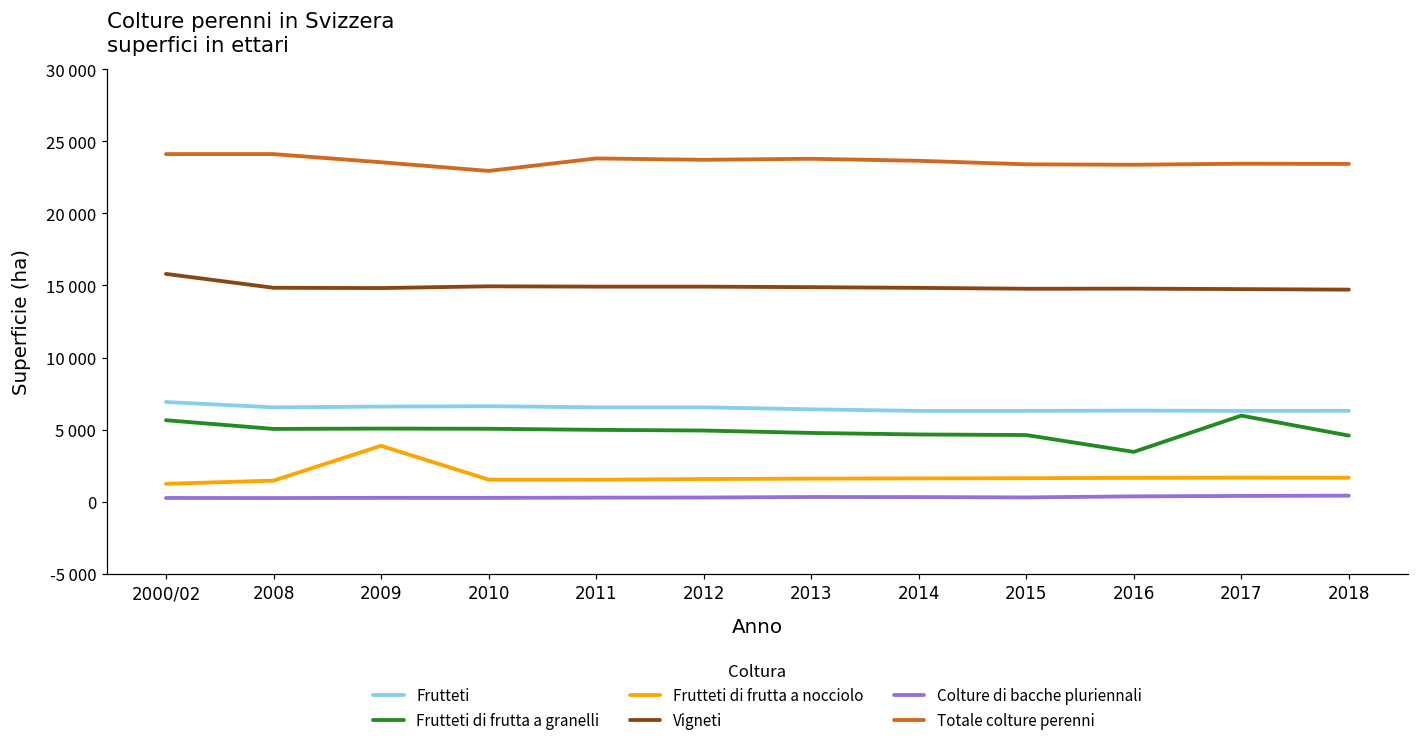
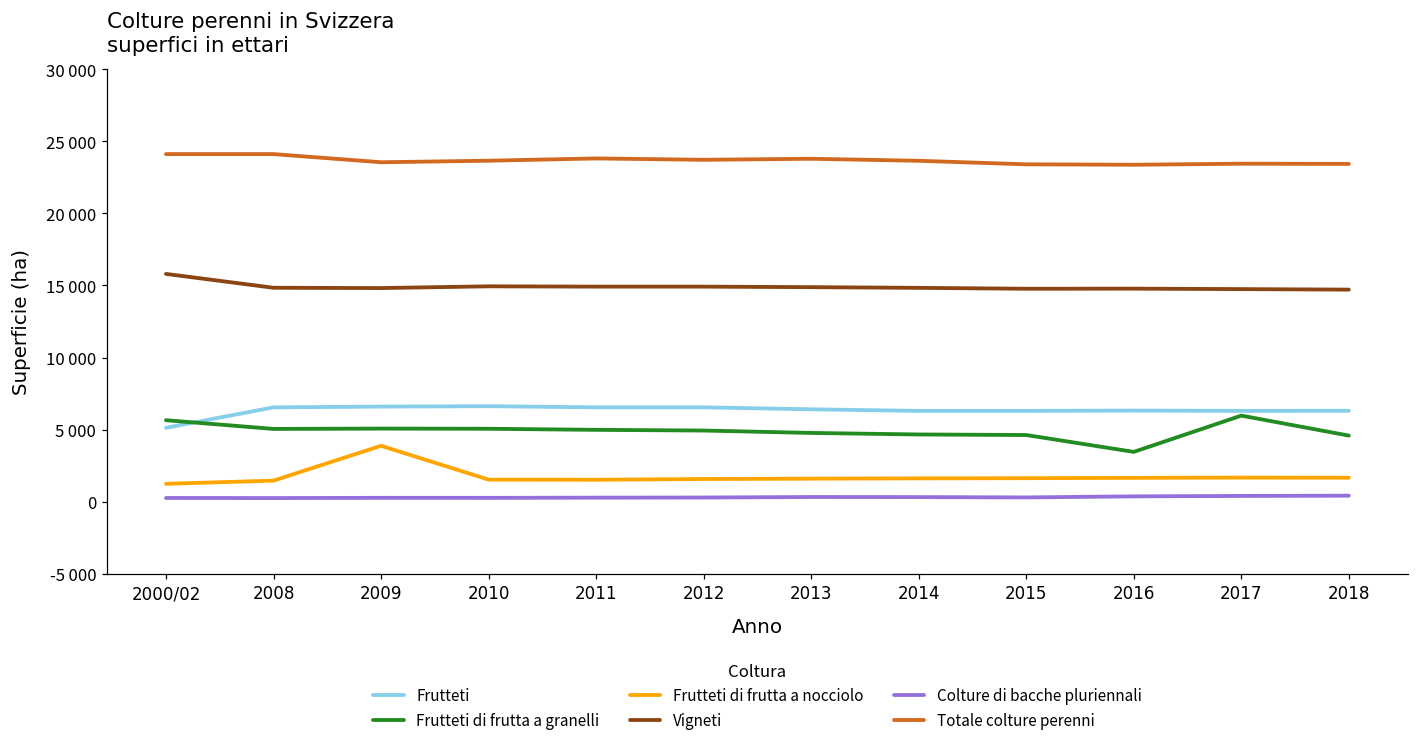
Frutteti, 2000/02: 6900 -> 5100
Totale colture perenni, 2010: 23000 -> 23700
